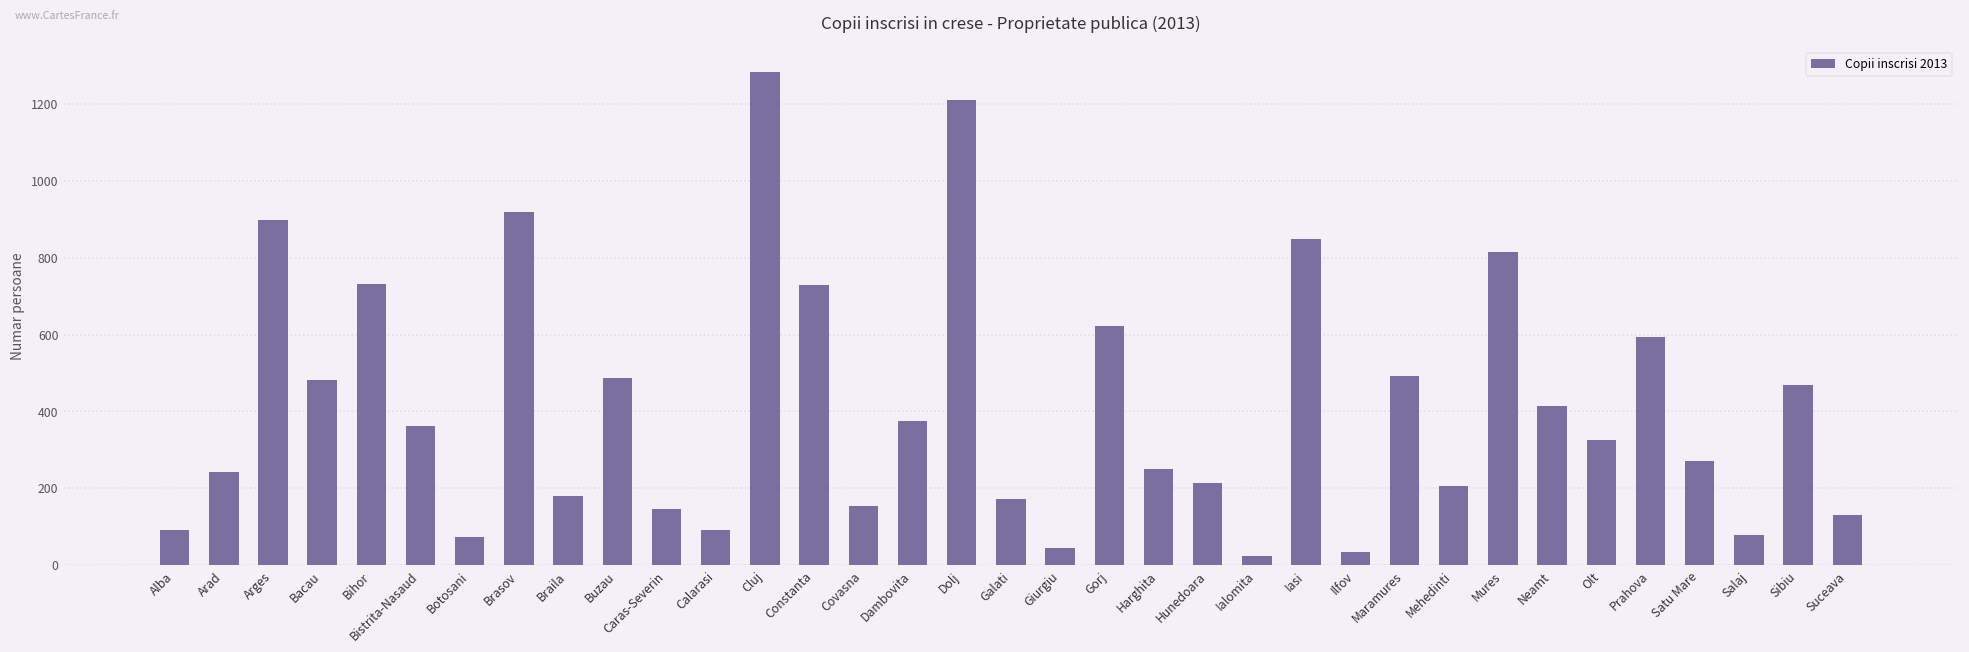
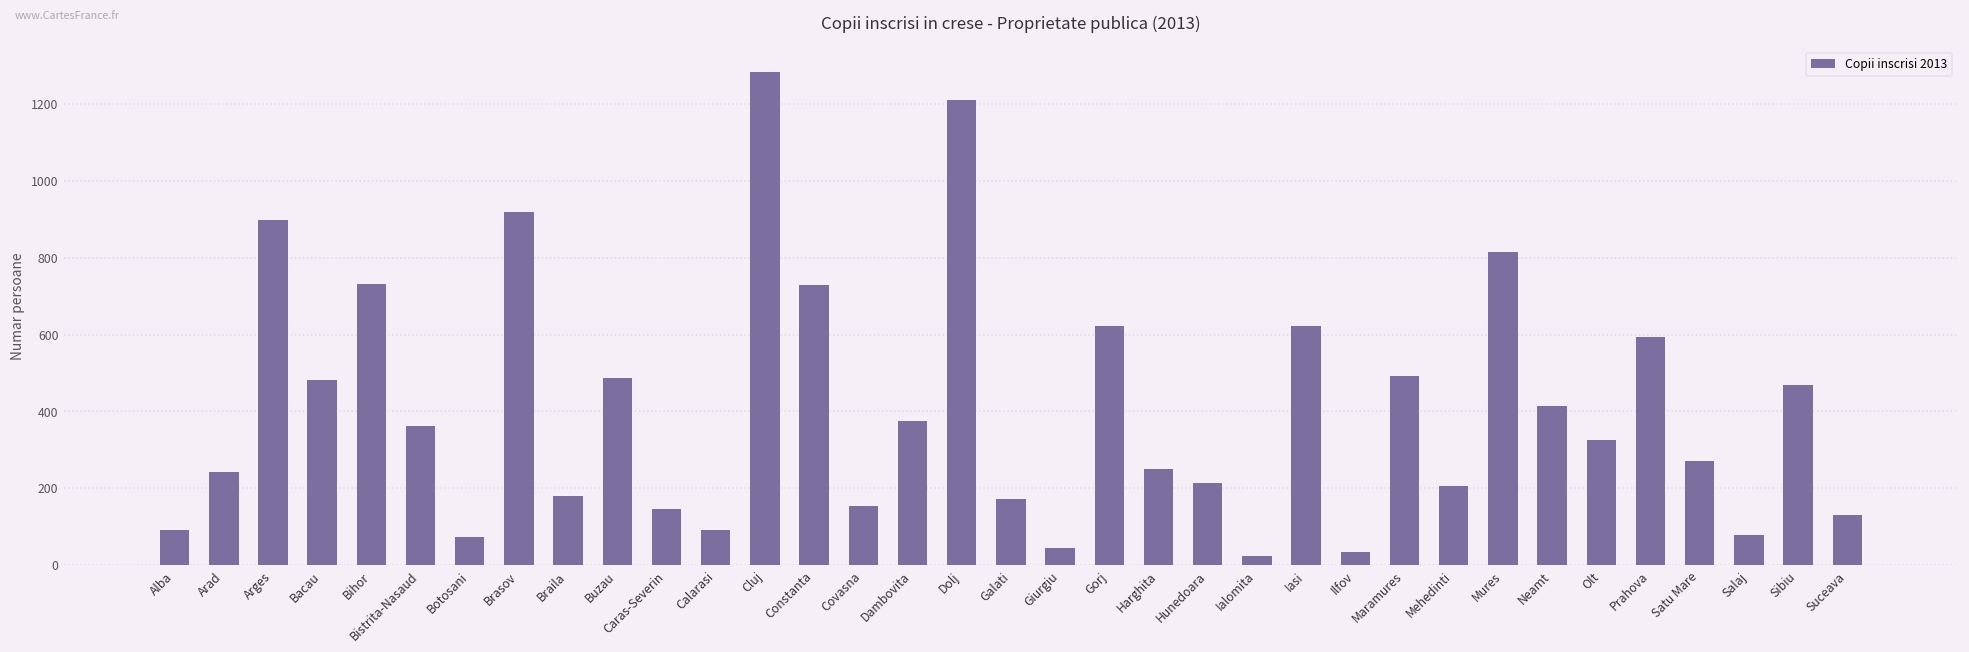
Iasi: 850 -> 620
